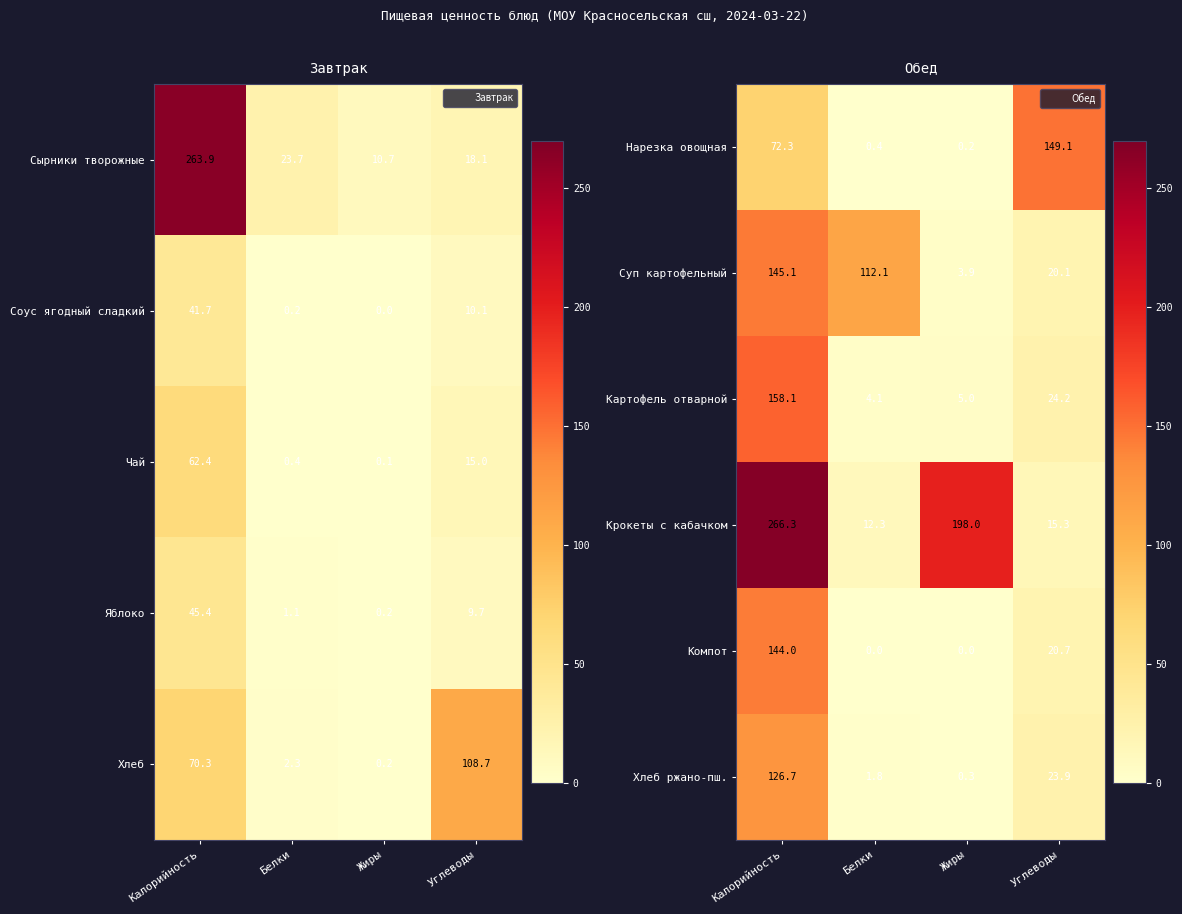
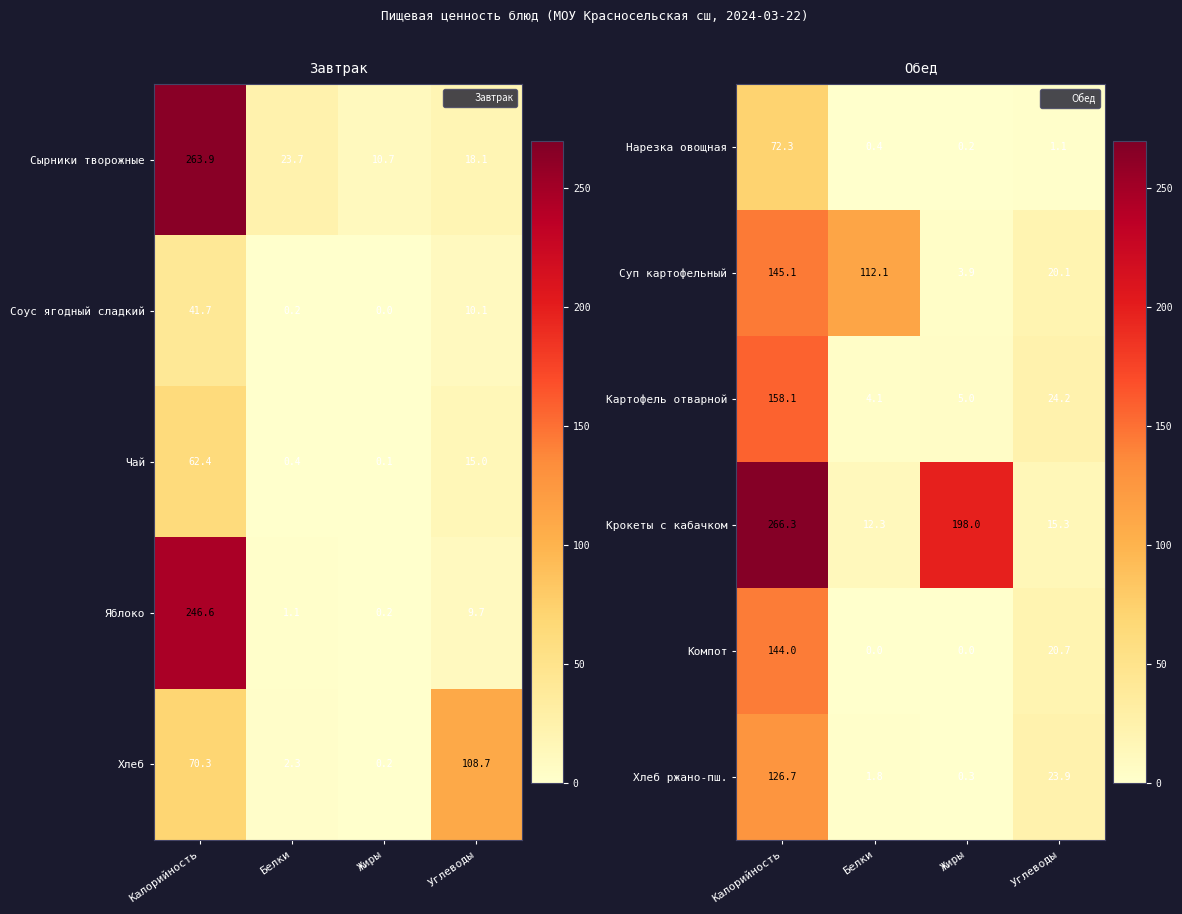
Завтрак, Яблоко, Калорийность: 45.4 -> 246.6
Обед, Нарезка овощная, Углеводы: 149.1 -> 1.1
